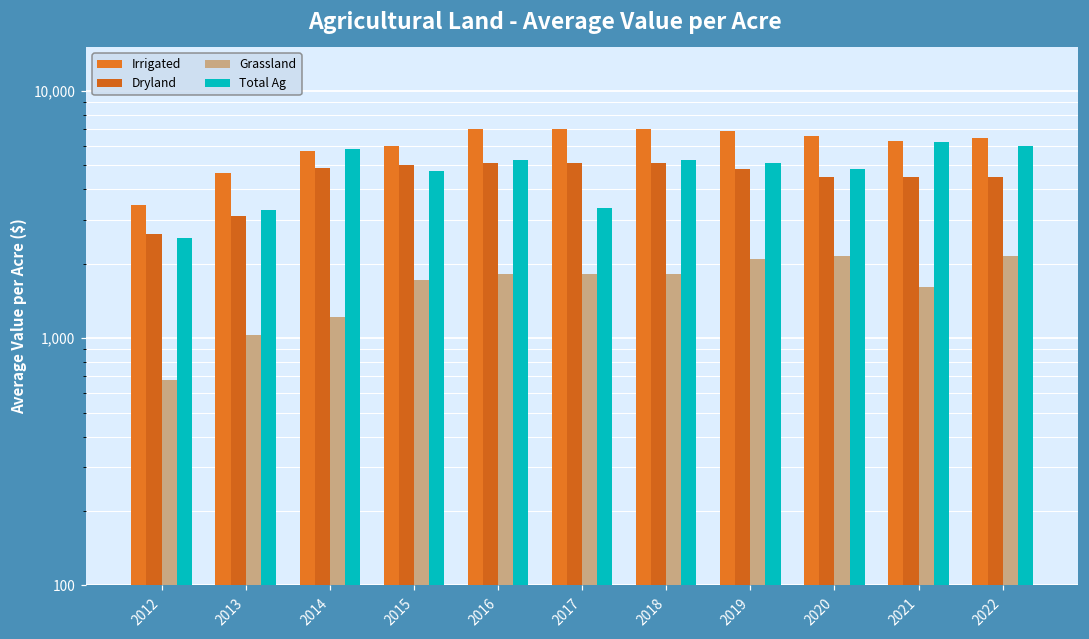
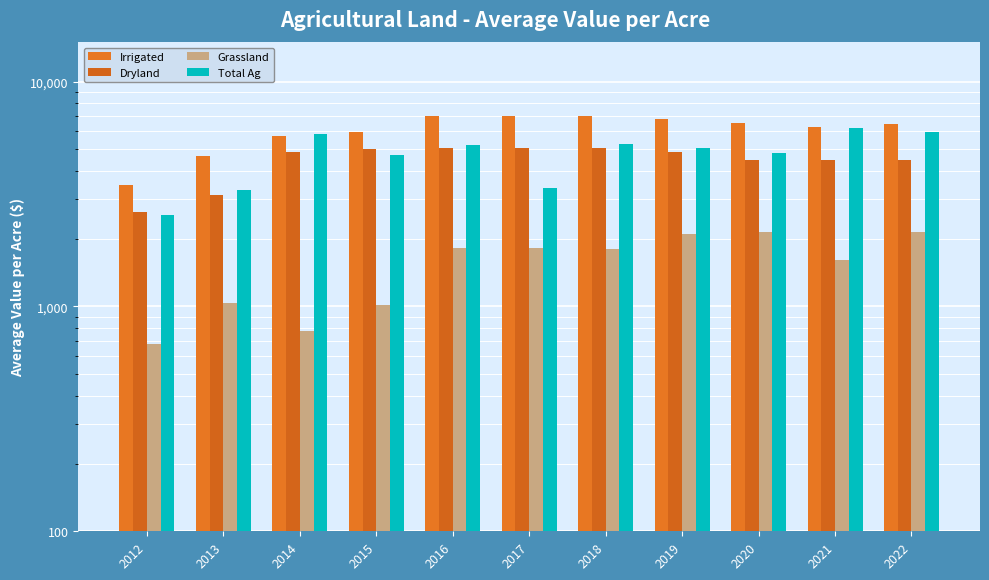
Grassland, 2014: 1,200 -> 780
Grassland, 2015: 1,700 -> 1,000
